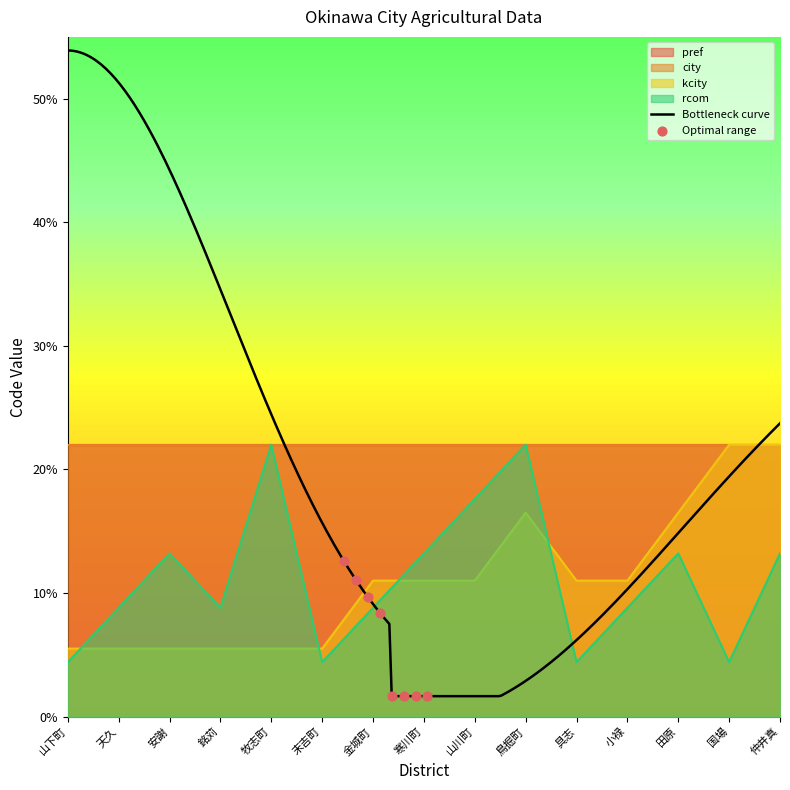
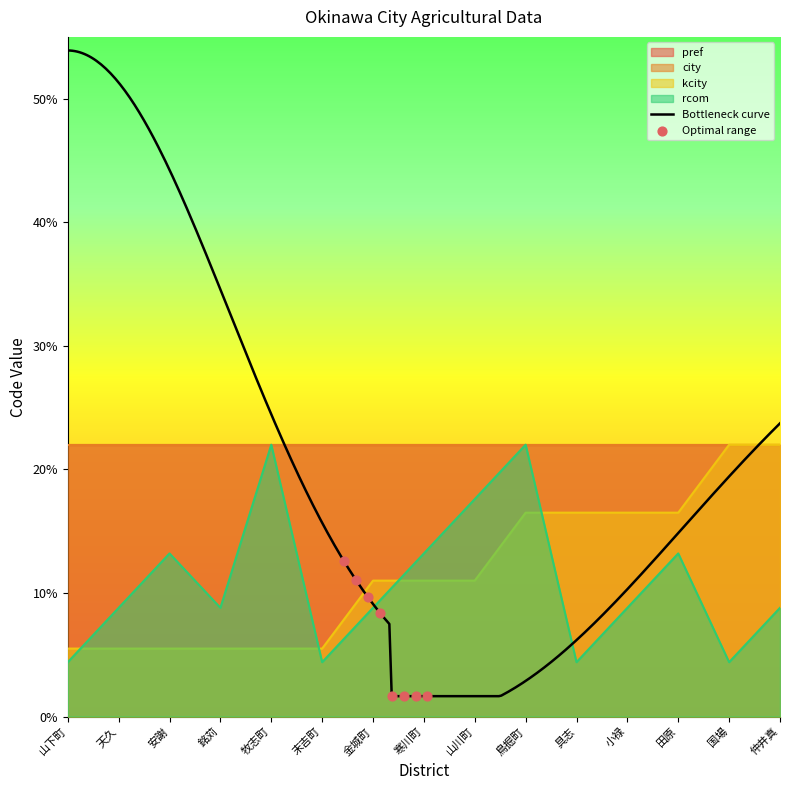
kcity, 具志: 11.0% -> 16.5%
kcity, 小禄: 11.0% -> 16.5%
rcom, 仲井真: 13.2% -> 8.8%
